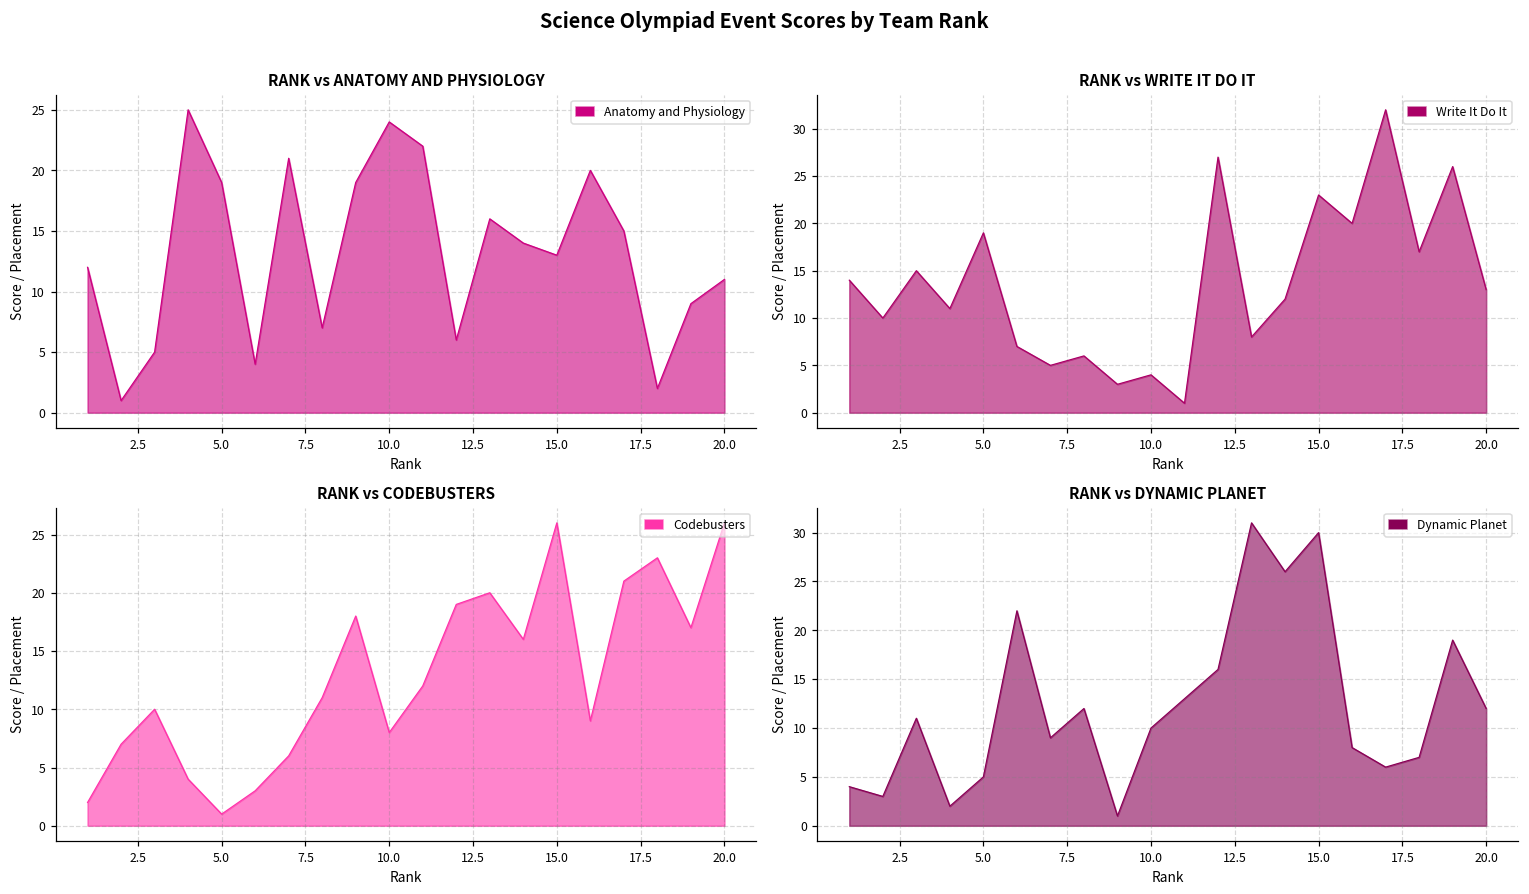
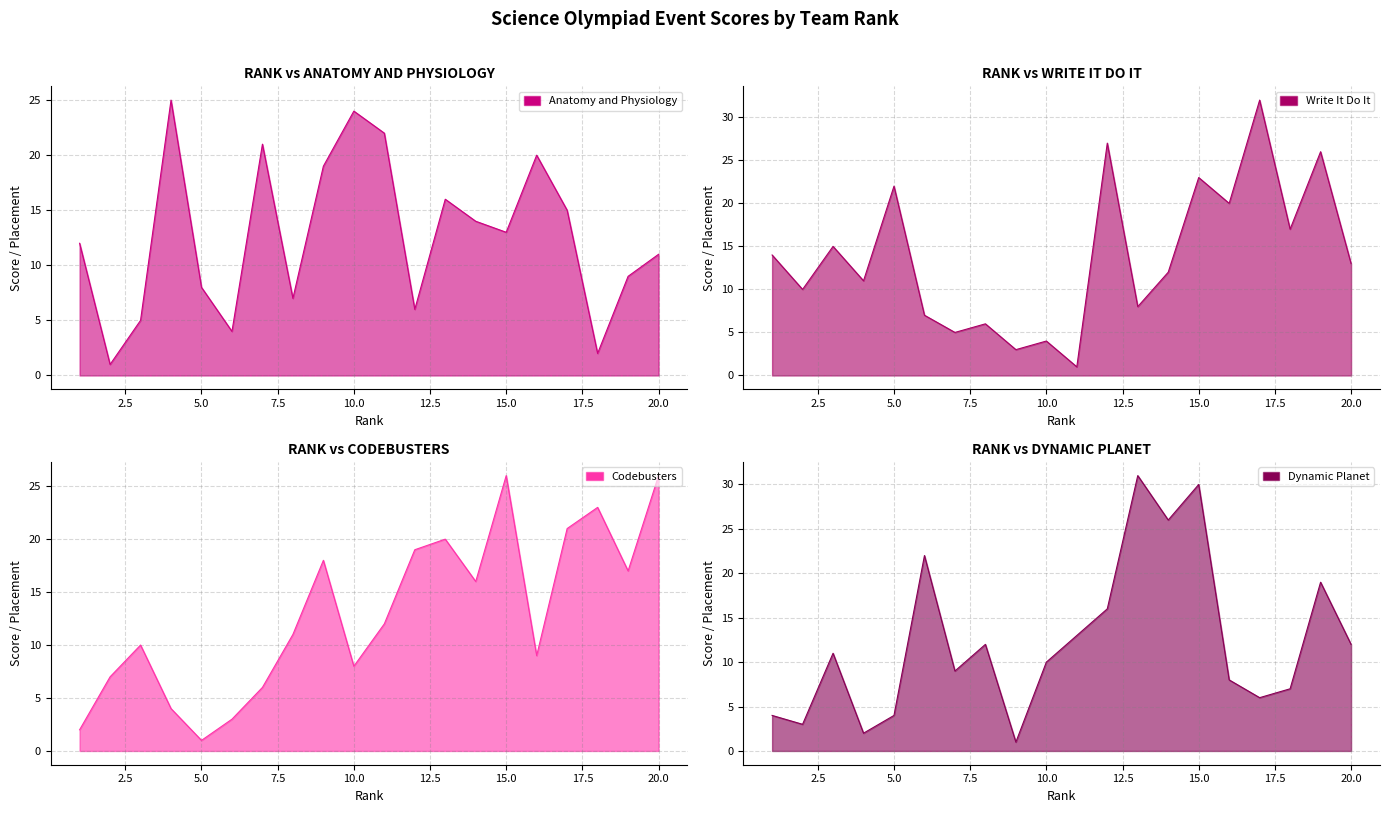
RANK vs ANATOMY AND PHYSIOLOGY, 5.0: 19 -> 8
RANK vs WRITE IT DO IT, 5.0: 19 -> 22
RANK vs DYNAMIC PLANET, 5.0: 5 -> 4
